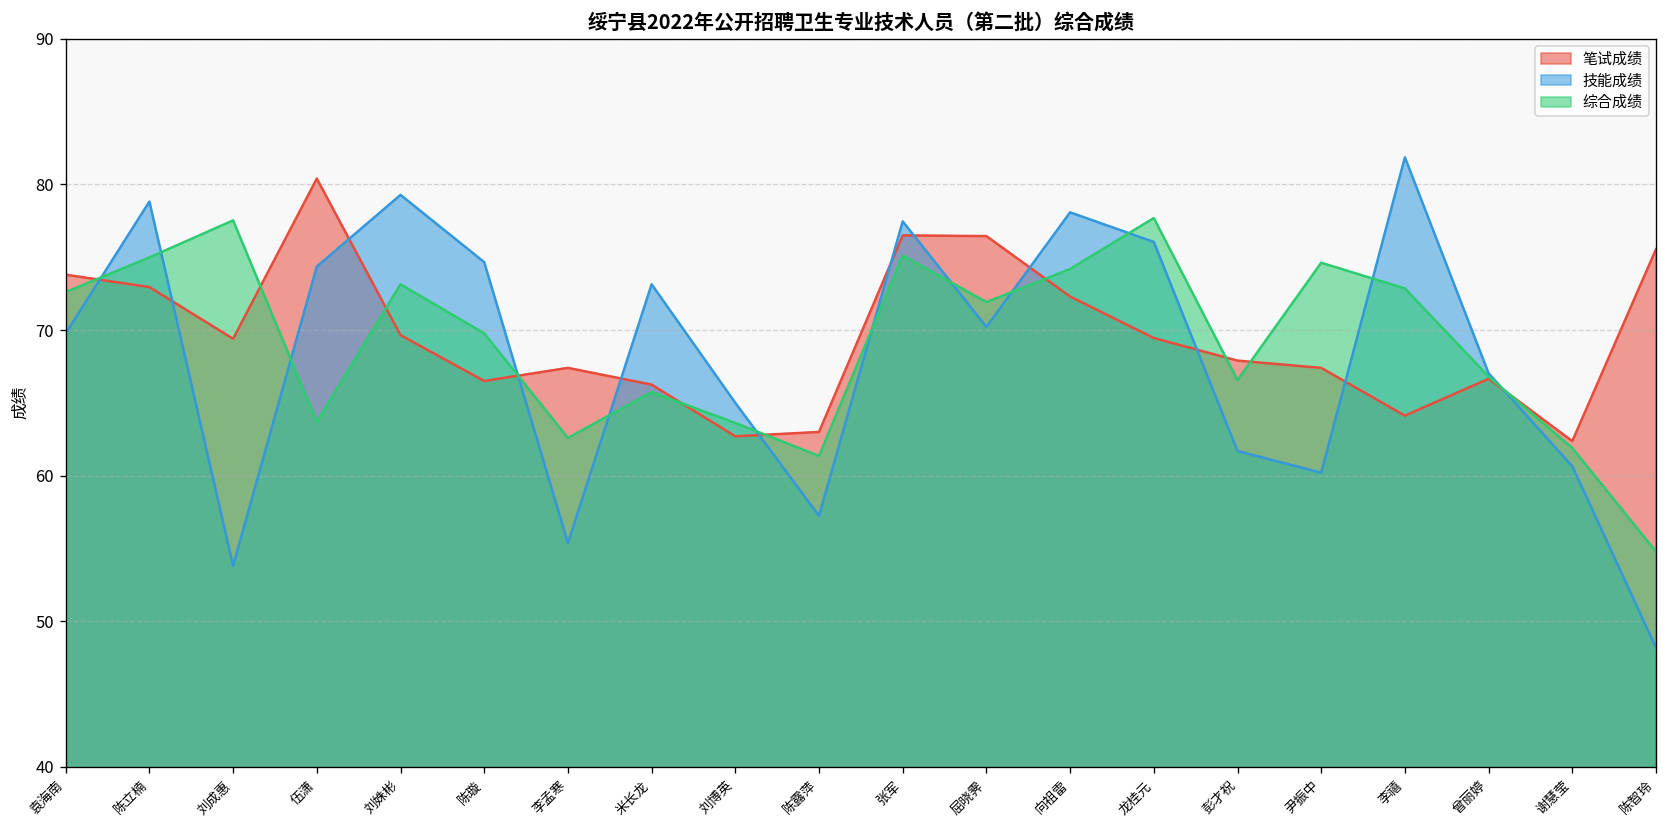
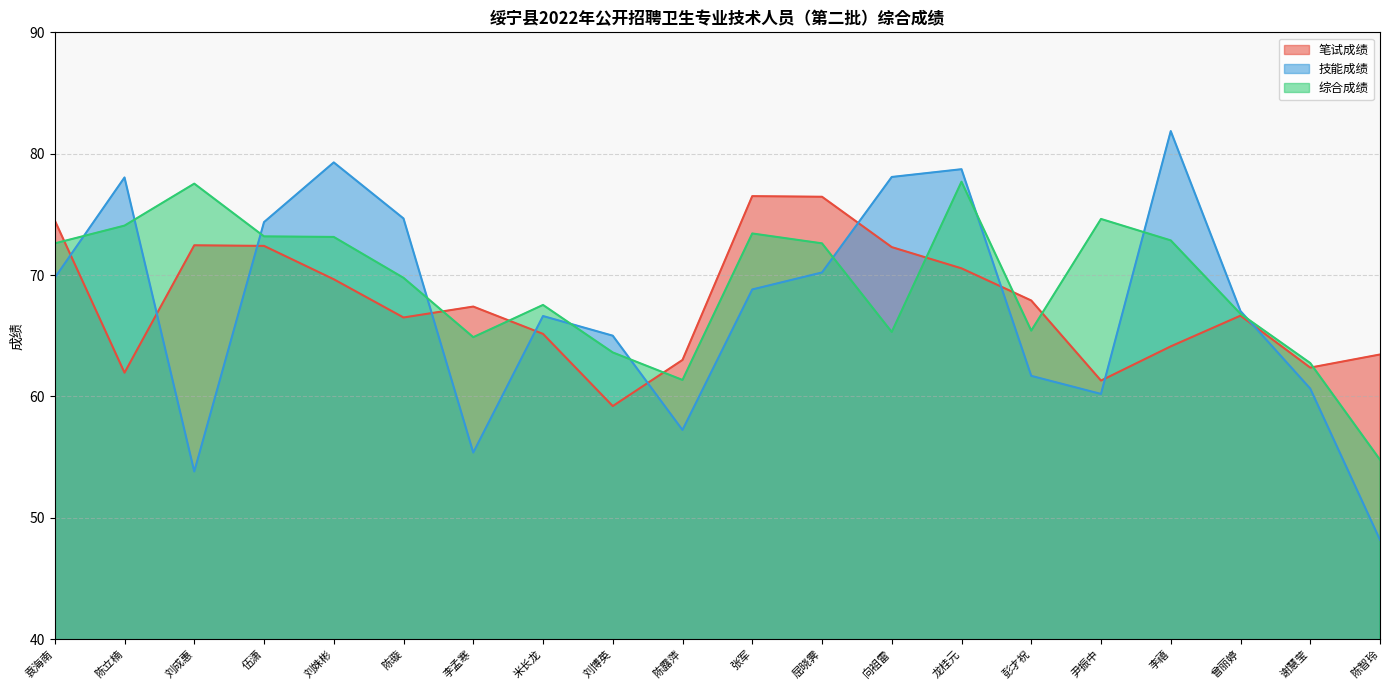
笔试成绩, 袁海南: 73.8 -> 74.5
笔试成绩, 陈立楠: 73.0 -> 62.0
技能成绩, 陈立楠: 78.8 -> 78.0
综合成绩, 陈立楠: 75.0 -> 74.1
笔试成绩, 刘成惠: 69.4 -> 72.5
笔试成绩, 伍潇: 80.4 -> 72.4
综合成绩, 伍潇: 63.7 -> 73.2
综合成绩, 李孟寒: 62.6 -> 64.9
笔试成绩, 米长龙: 66.3 -> 65.2
技能成绩, 米长龙: 73.1 -> 66.6
综合成绩, 米长龙: 65.7 -> 67.5
笔试成绩, 刘博英: 62.7 -> 59.2
技能成绩, 张军: 77.5 -> 68.8
综合成绩, 张军: 75.1 -> 73.4
综合成绩, 屈晓霁: 71.9 -> 72.6
综合成绩, 向祖雷: 74.2 -> 65.3
笔试成绩, 龙桂元: 69.5 -> 70.6
技能成绩, 龙桂元: 76.1 -> 78.7
综合成绩, 彭才祝: 66.6 -> 65.4
笔试成绩, 尹振中: 67.4 -> 61.3
综合成绩, 谢慧莹: 61.9 -> 62.7
笔试成绩, 陈智玲: 75.6 -> 63.5
